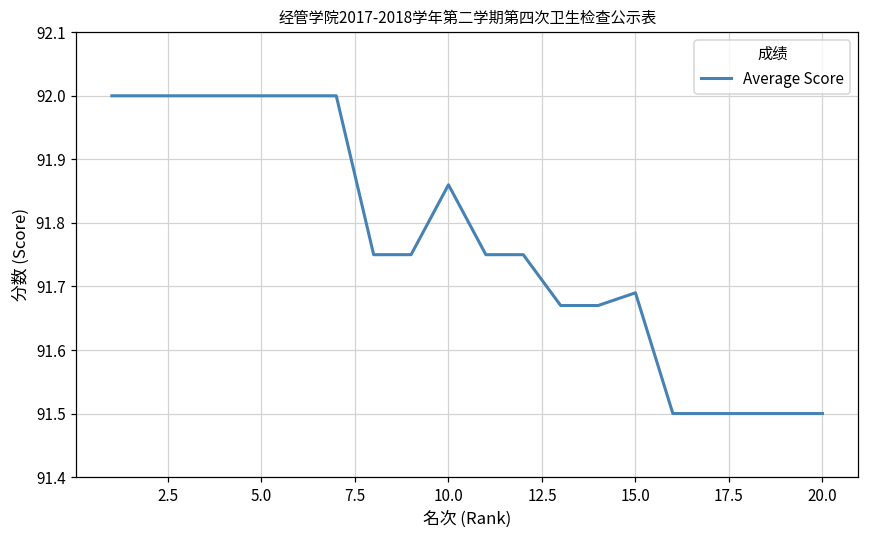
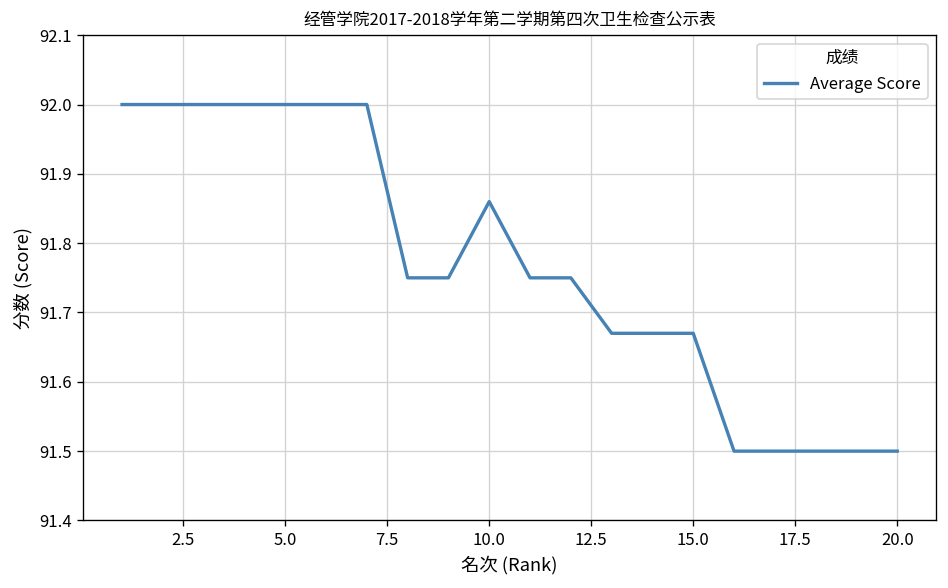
15.0: 91.69 -> 91.67
